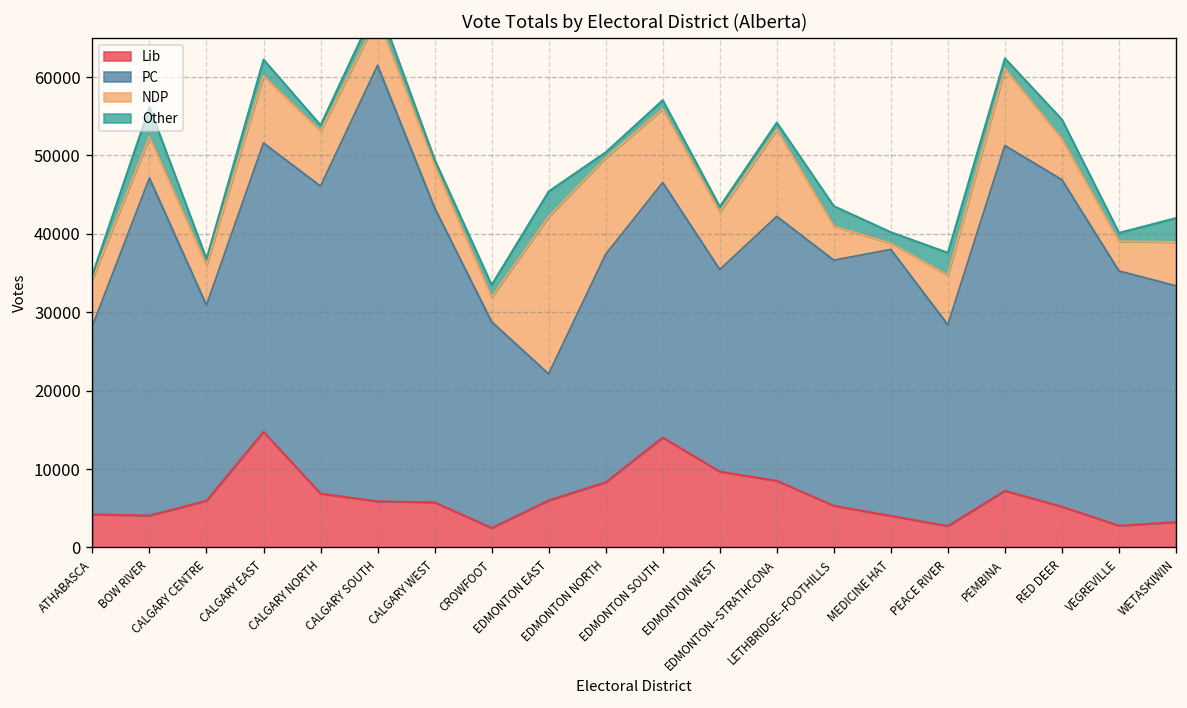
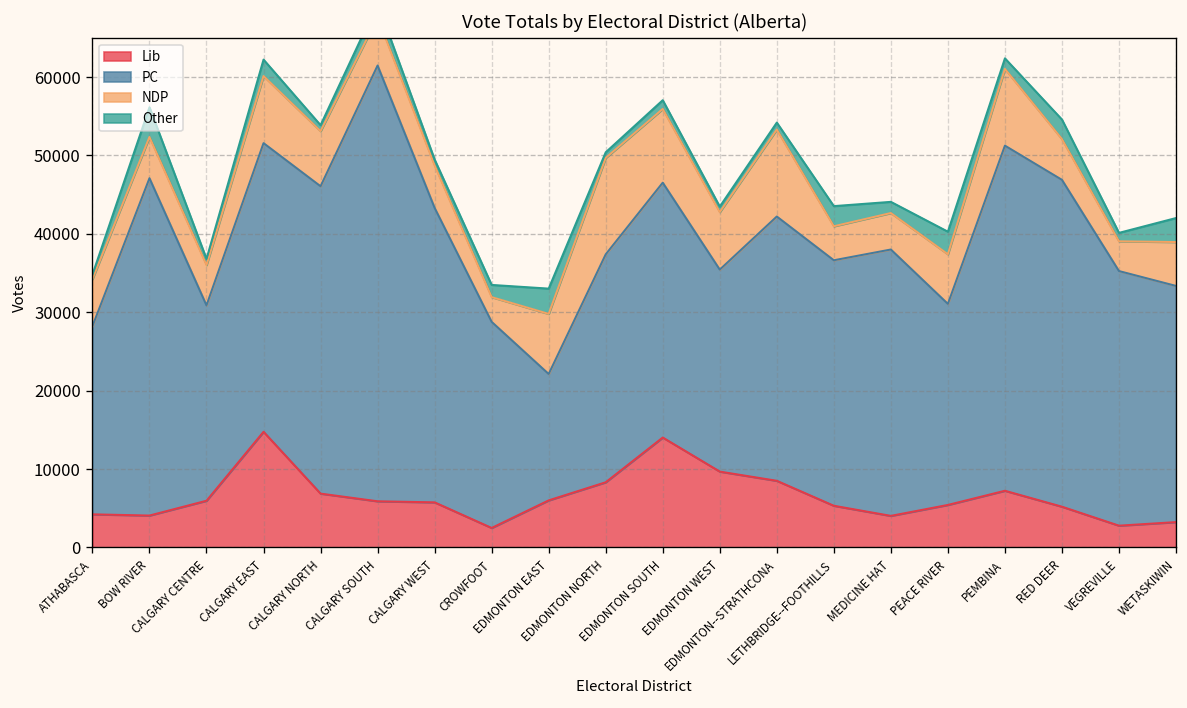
NDP, EDMONTON EAST: 20000 -> 8000
NDP, MEDICINE HAT: 1000 -> 5000
Lib, PEACE RIVER: 3000 -> 5000
